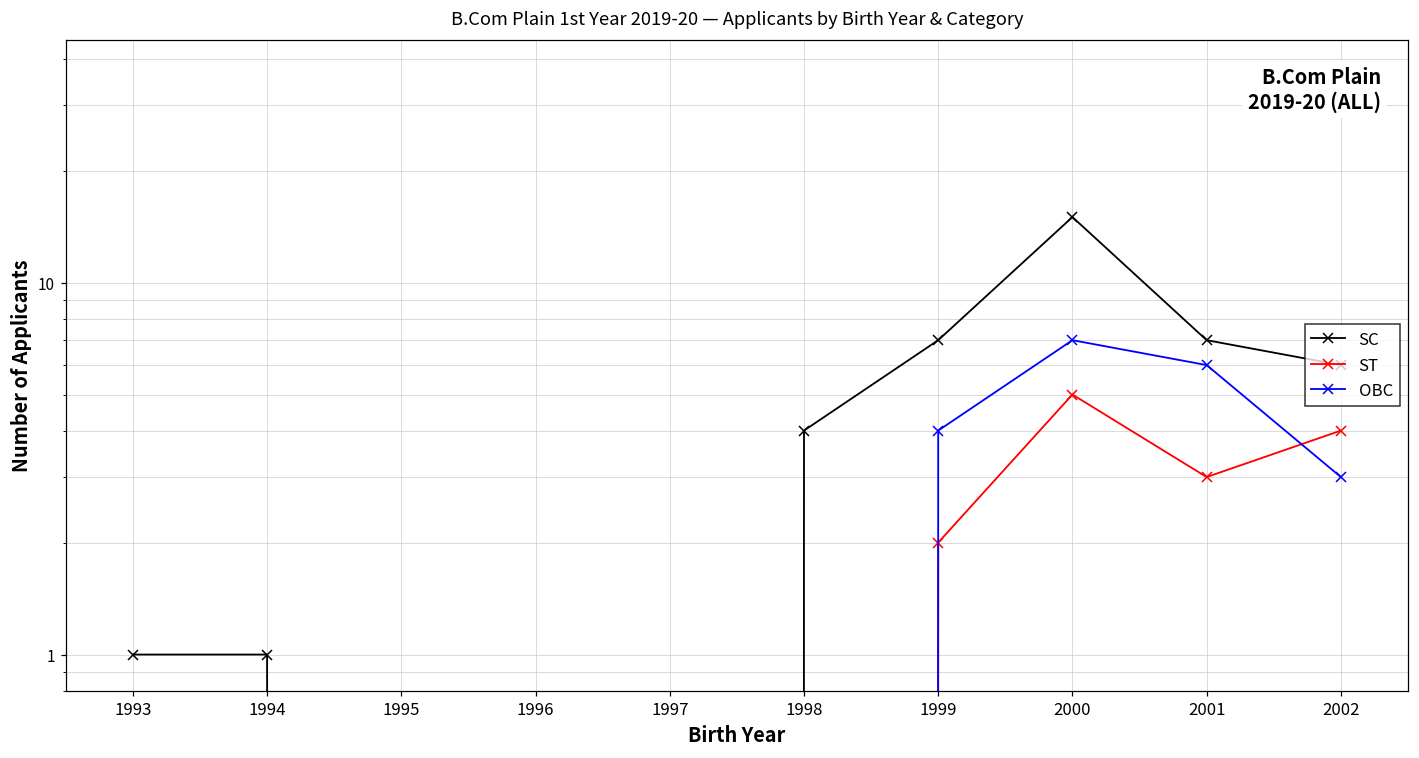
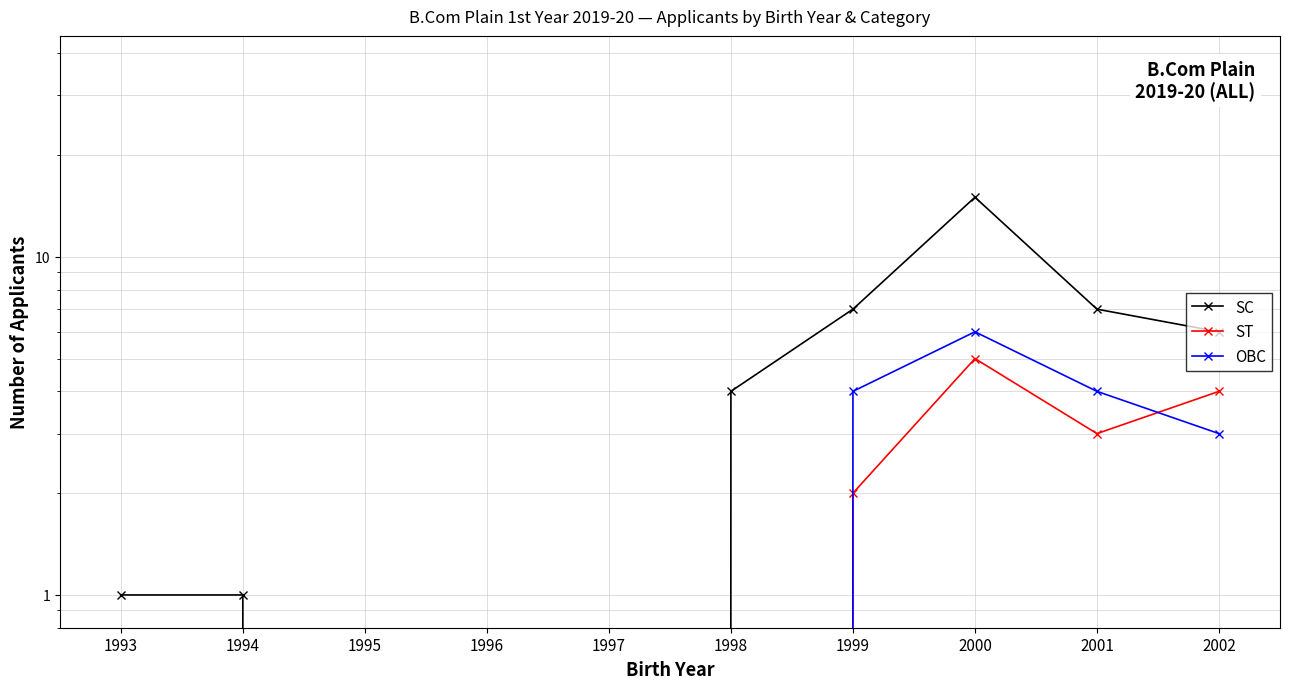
OBC, 2000: 7 -> 6
OBC, 2001: 6 -> 4
